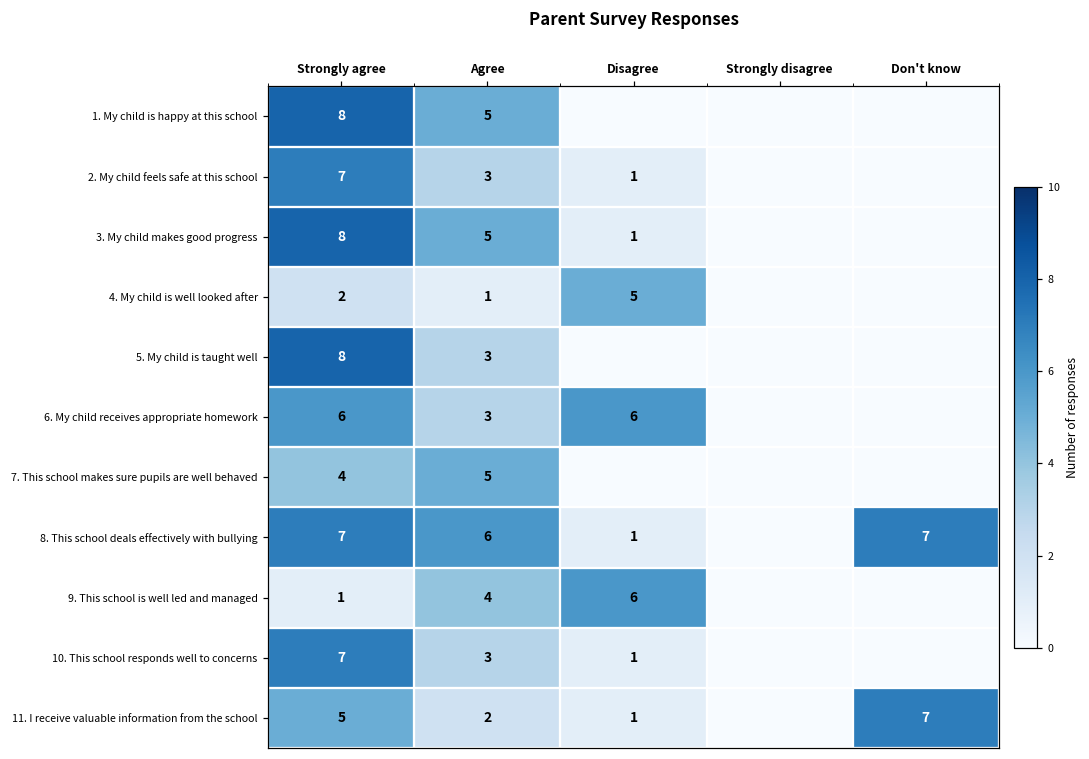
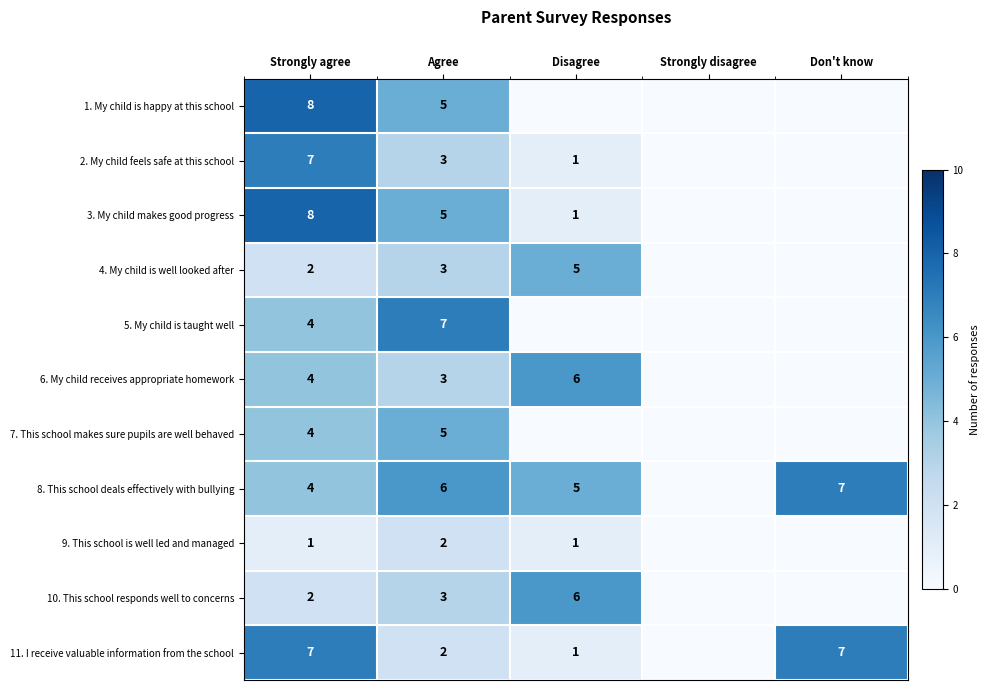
4. My child is well looked after, Agree: 1 -> 3
5. My child is taught well, Strongly agree: 8 -> 4
5. My child is taught well, Agree: 3 -> 7
6. My child receives appropriate homework, Strongly agree: 6 -> 4
8. This school deals effectively with bullying, Strongly agree: 7 -> 4
8. This school deals effectively with bullying, Disagree: 1 -> 5
9. This school is well led and managed, Agree: 4 -> 2
9. This school is well led and managed, Disagree: 6 -> 1
10. This school responds well to concerns, Strongly agree: 7 -> 2
10. This school responds well to concerns, Disagree: 1 -> 6
11. I receive valuable information from the school, Strongly agree: 5 -> 7
